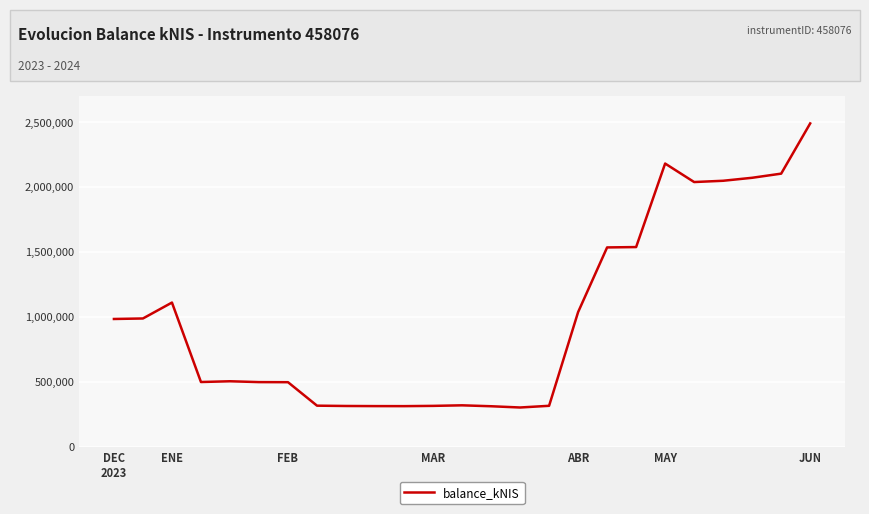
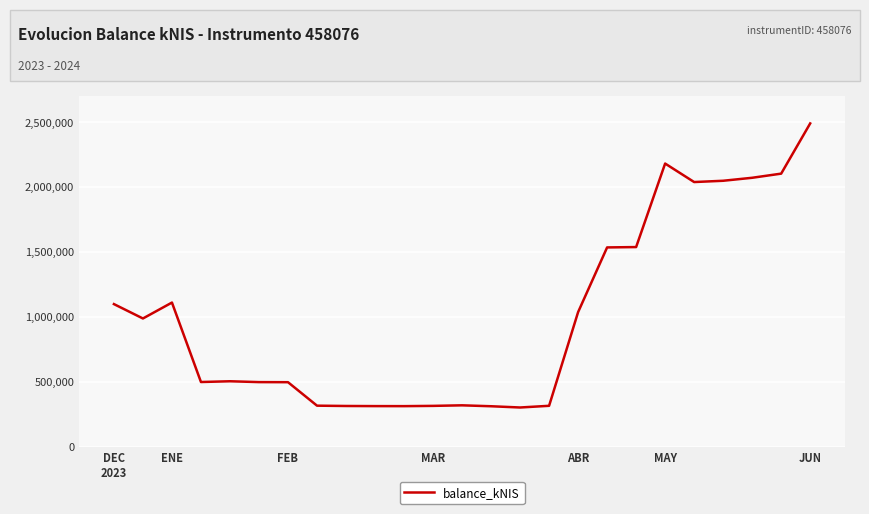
DEC 2023: 980,000 -> 1,100,000
